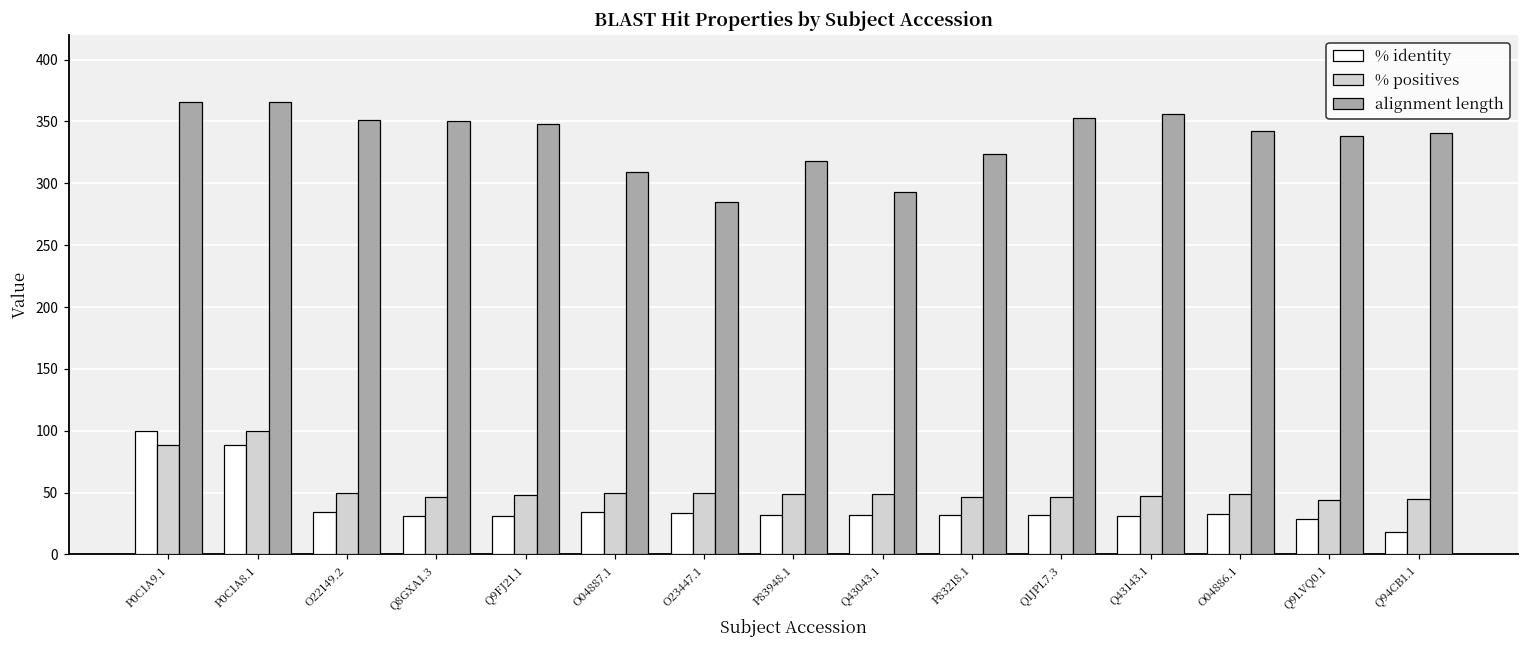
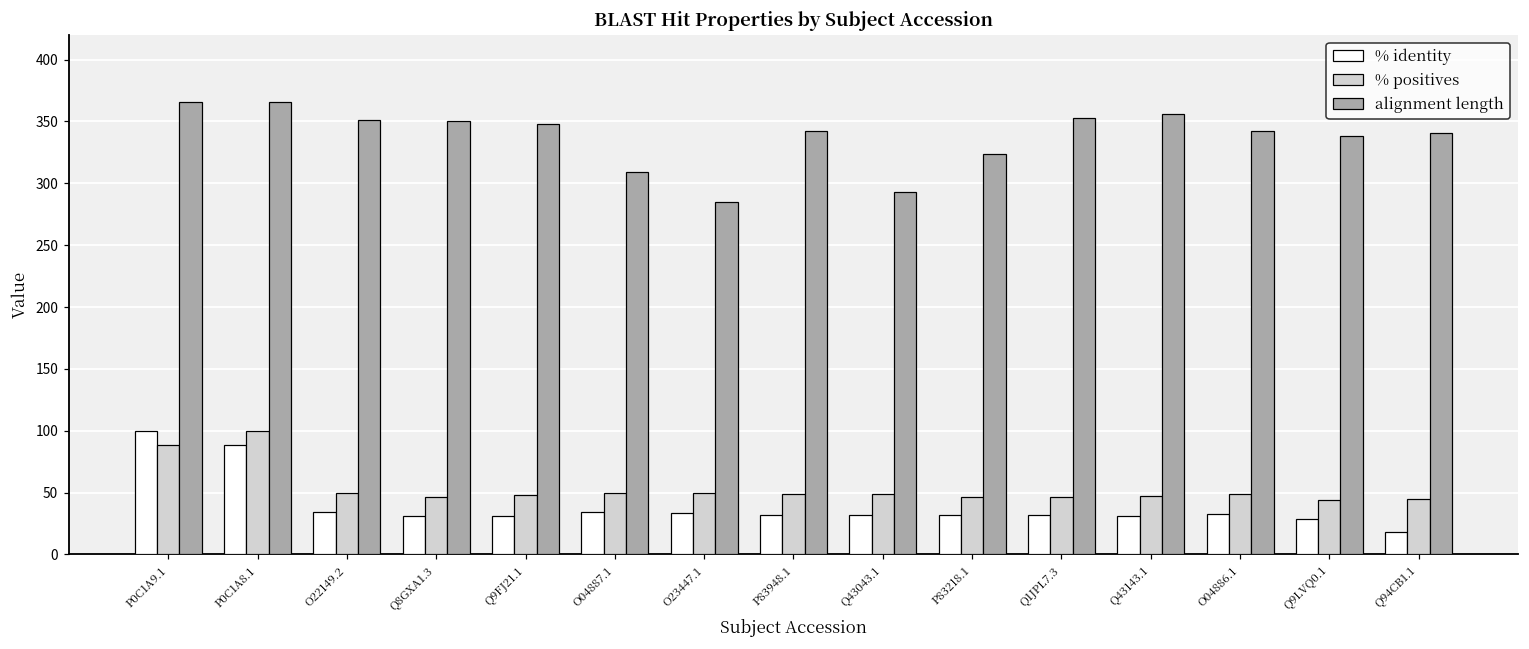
alignment length, P83948.1: 318 -> 342
